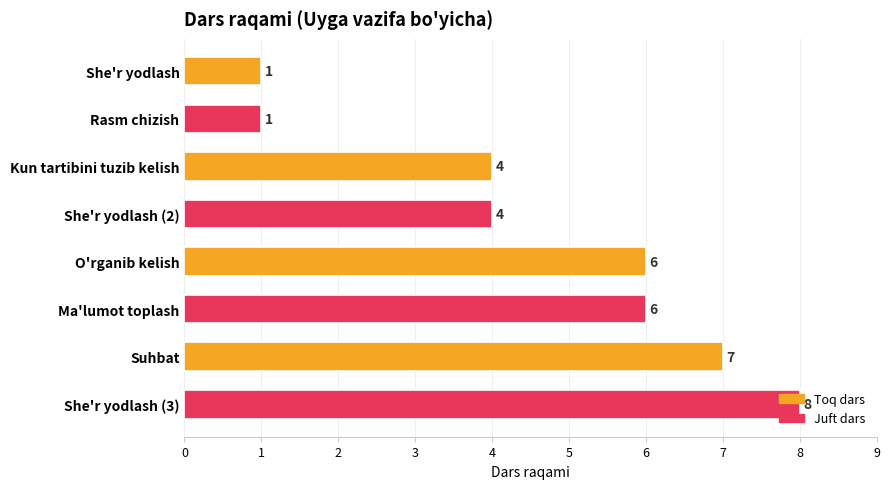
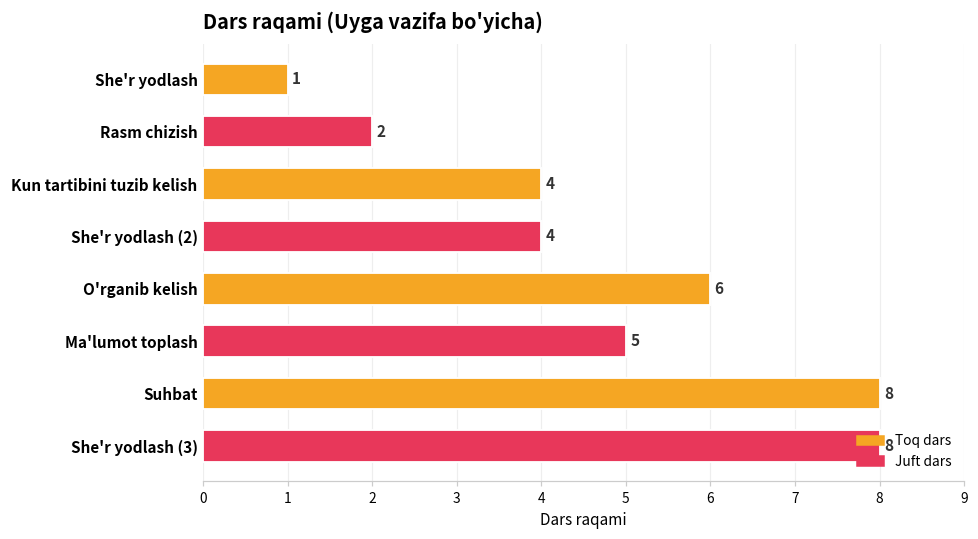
Rasm chizish: 1 -> 2
Ma'lumot toplash: 6 -> 5
Suhbat: 7 -> 8
